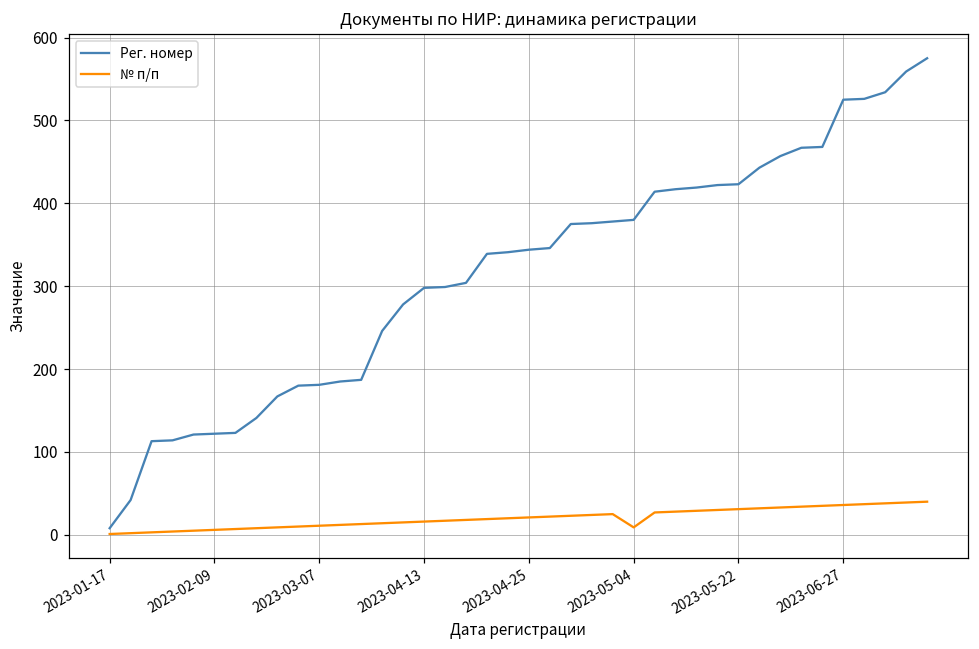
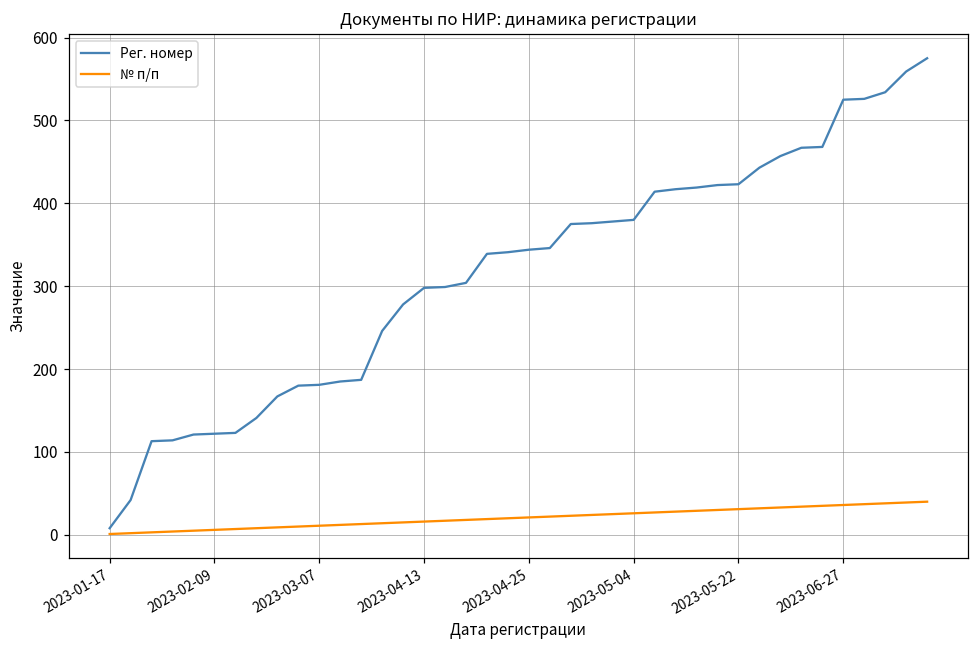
№ п/п, 2023-05-04: 10 -> 30
